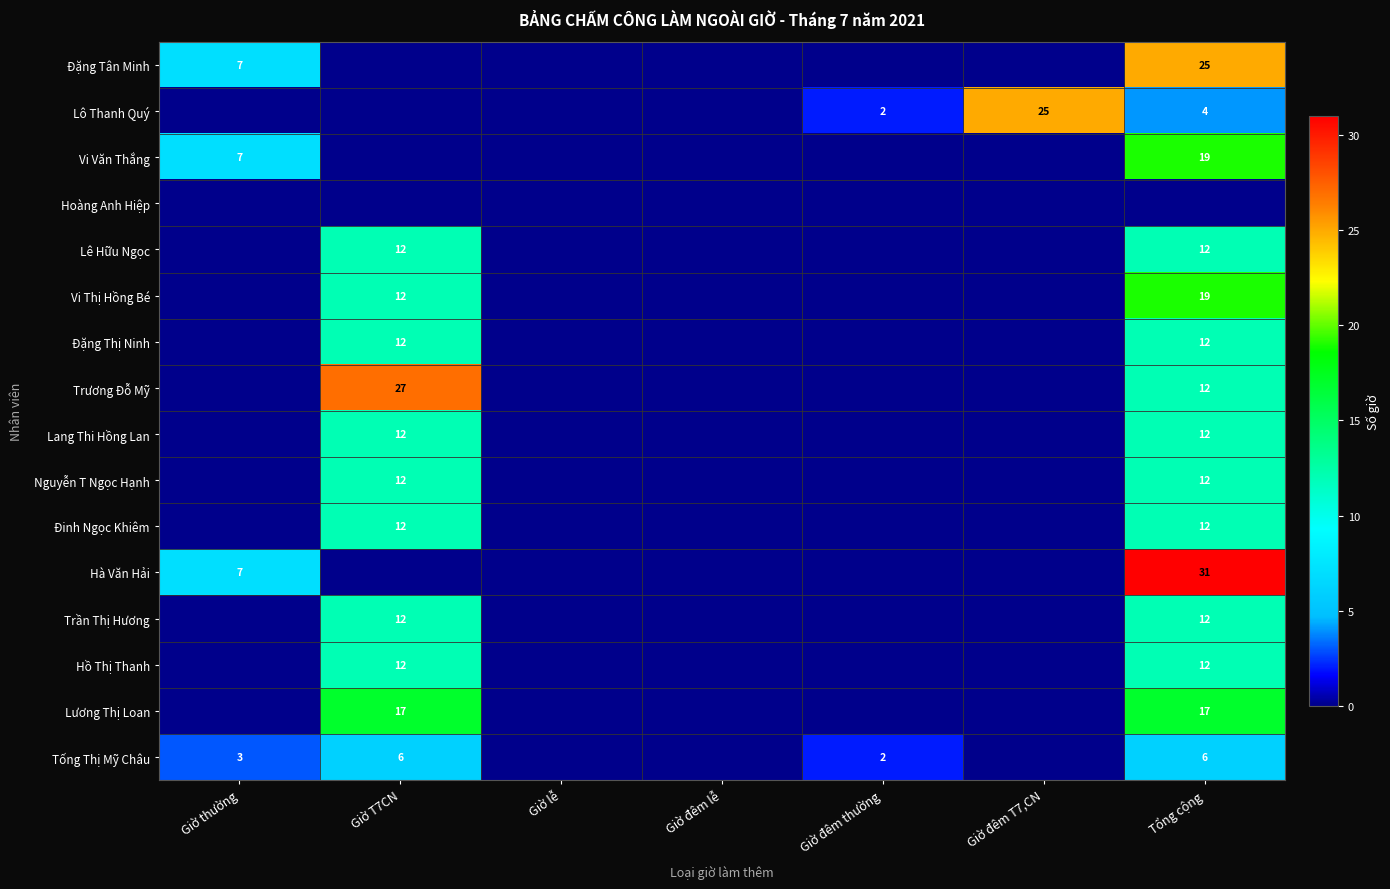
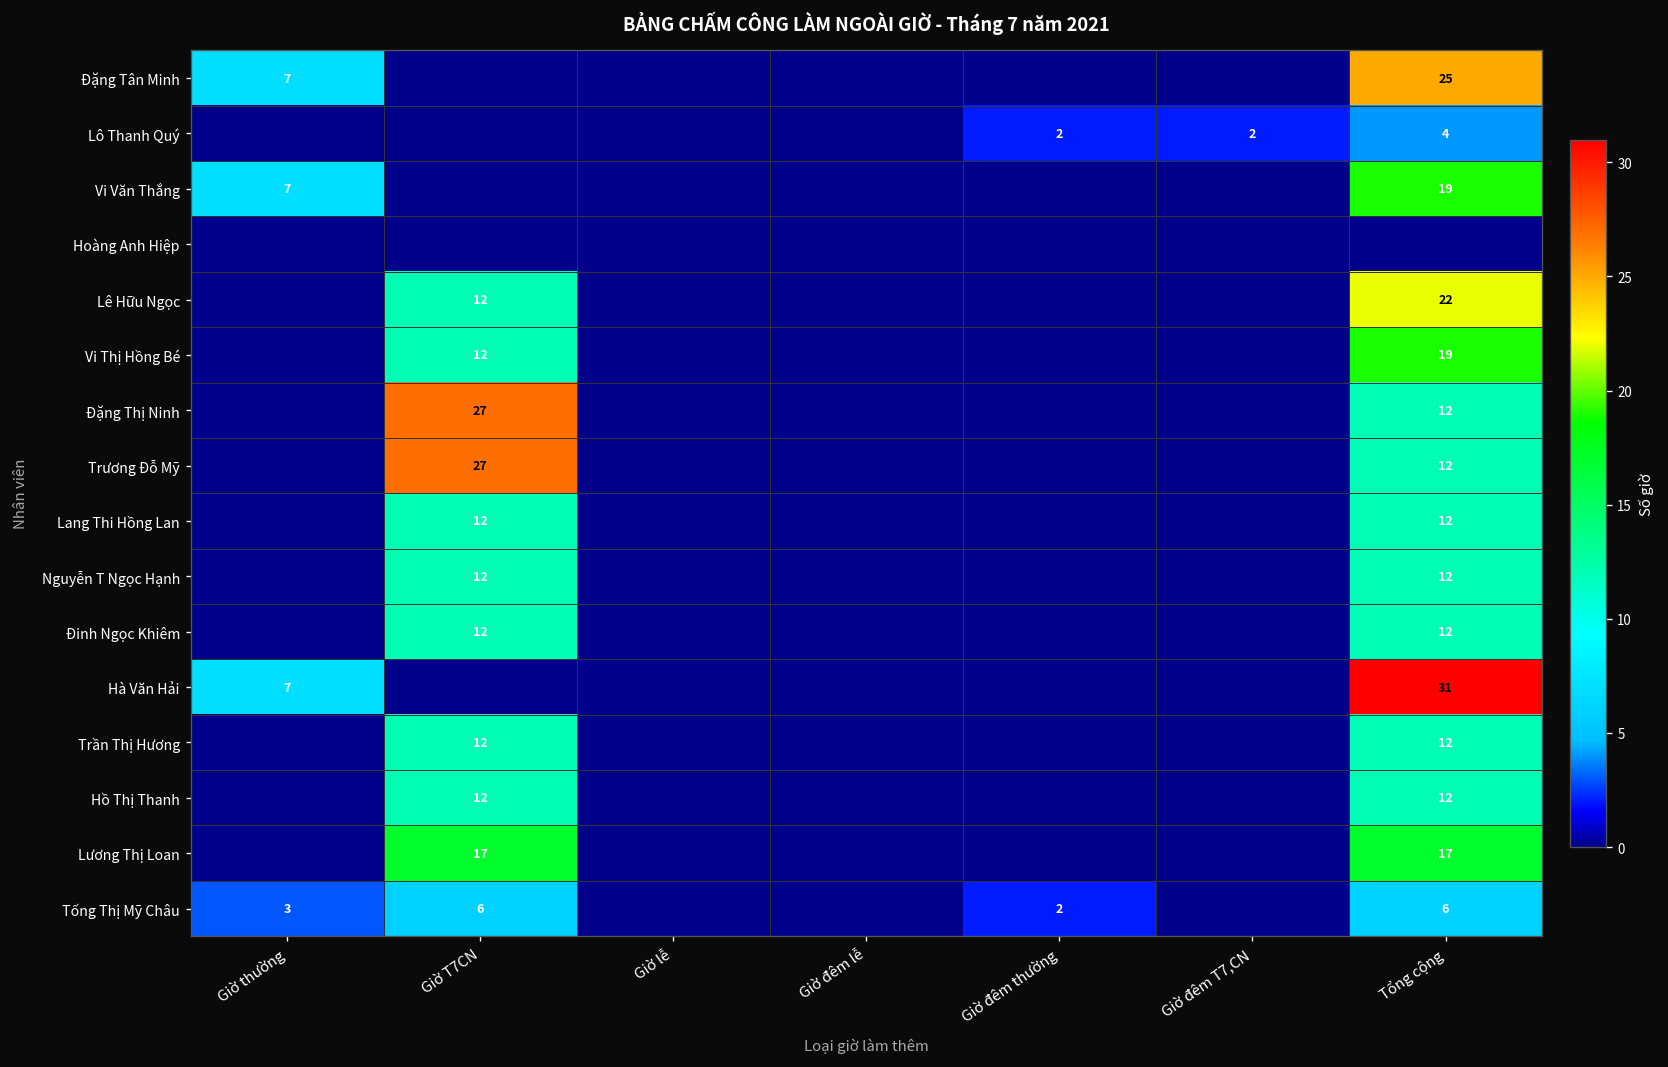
Lô Thanh Quý, Giờ đêm T7,CN: 25 -> 2
Lê Hữu Ngọc, Tổng cộng: 12 -> 22
Đặng Thị Ninh, Giờ T7CN: 12 -> 27
